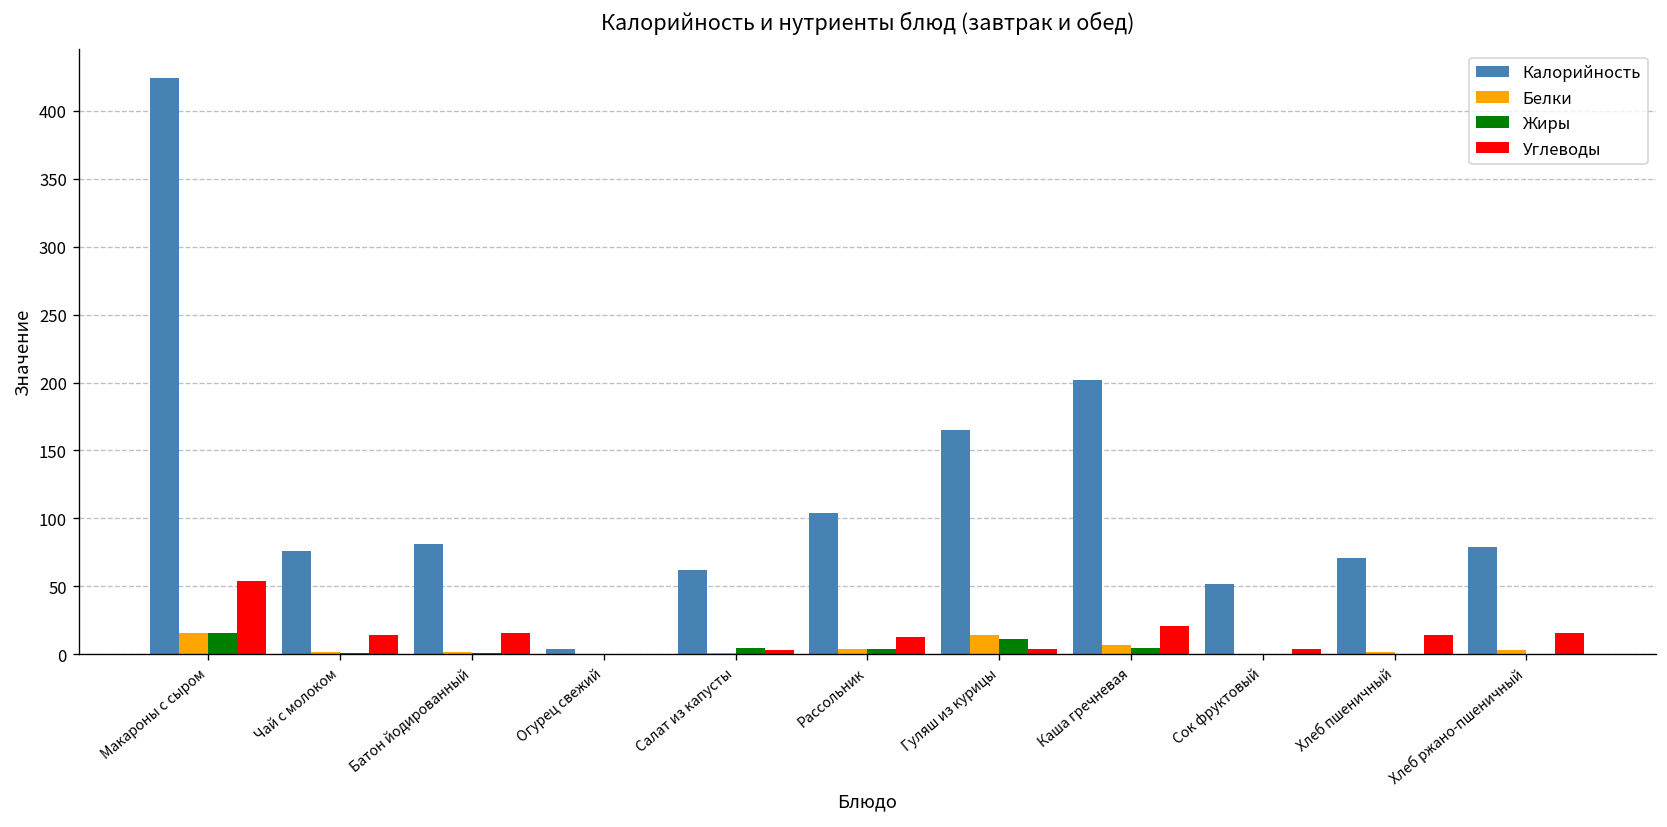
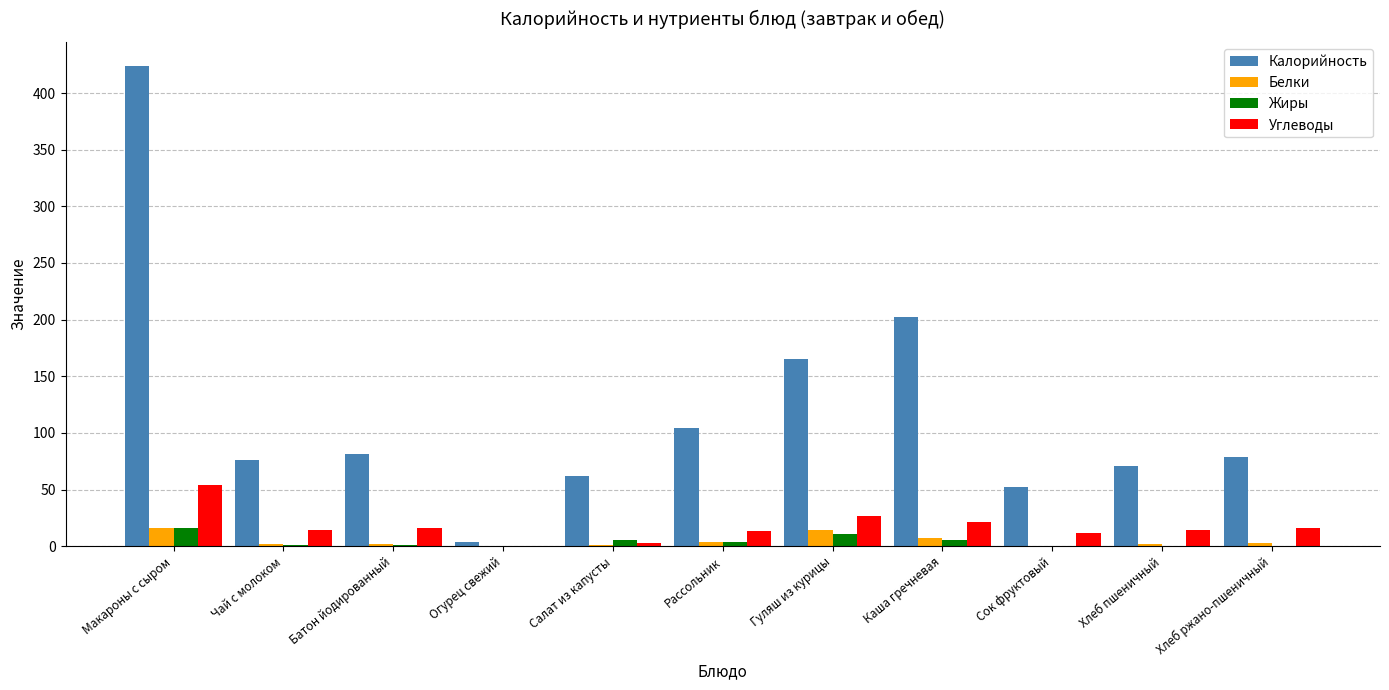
Углеводы, Гуляш из курицы: 4 -> 27
Углеводы, Сок фруктовый: 4 -> 12
